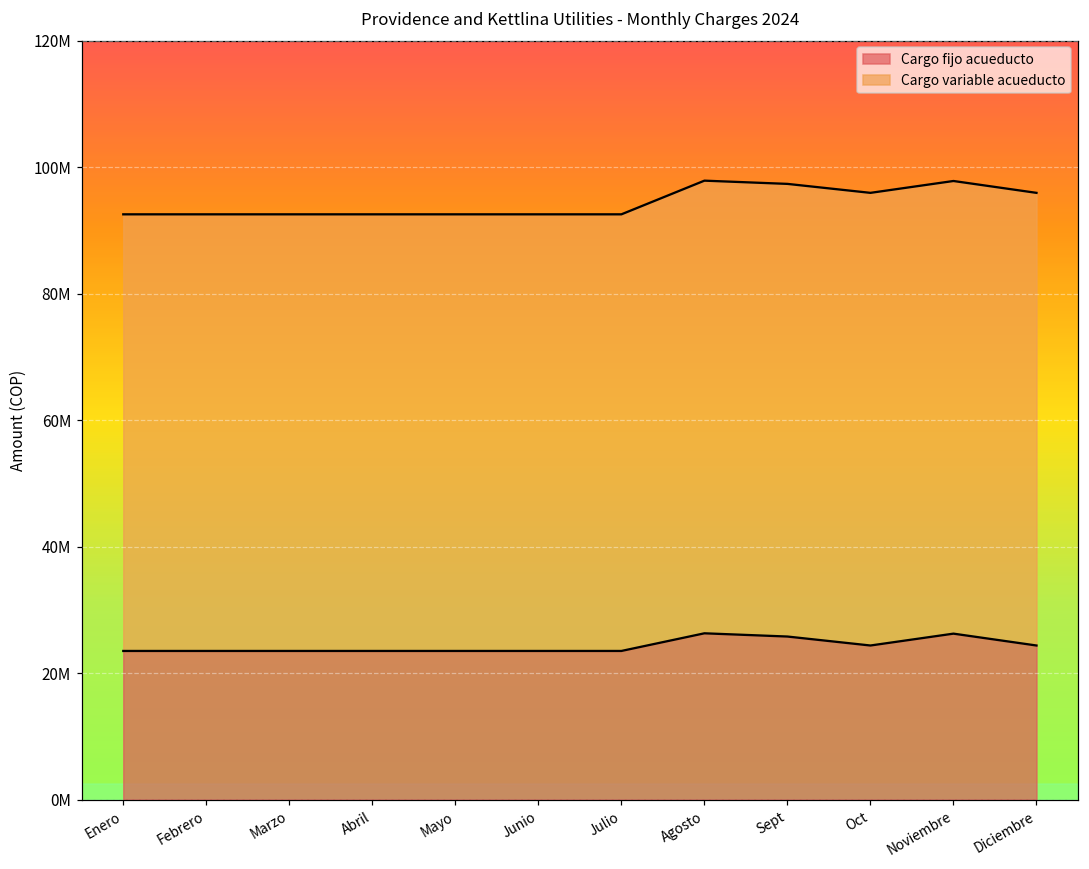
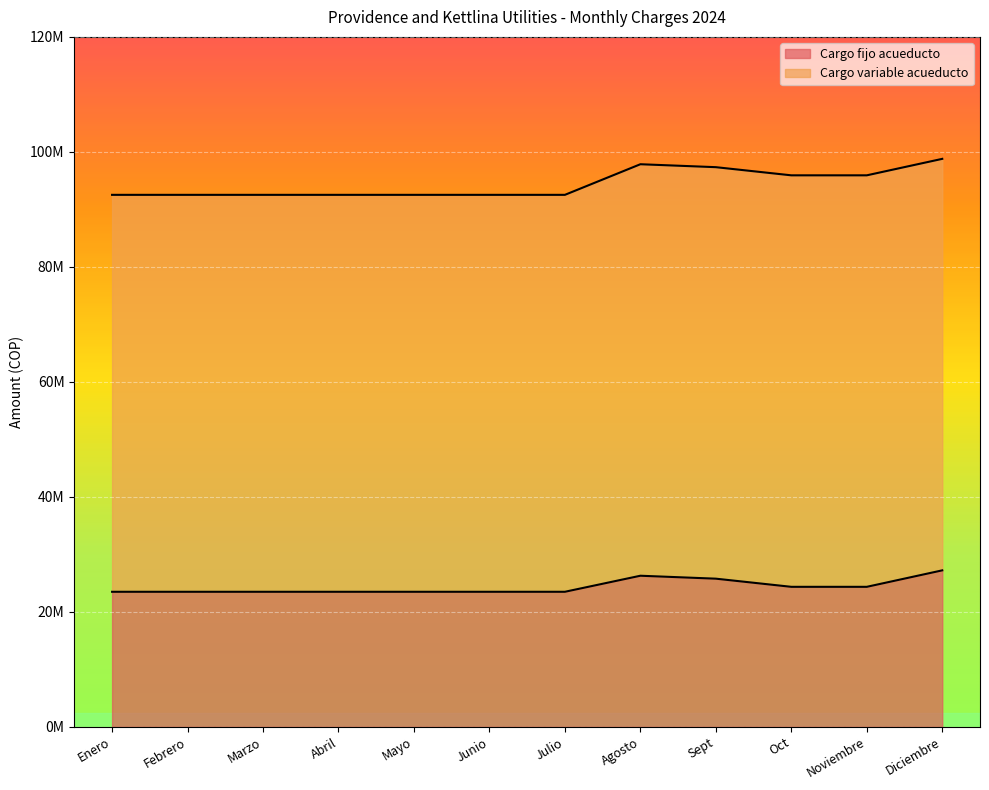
Cargo fijo acueducto, Noviembre: 26000000 -> 24000000
Cargo fijo acueducto, Diciembre: 24000000 -> 27000000
